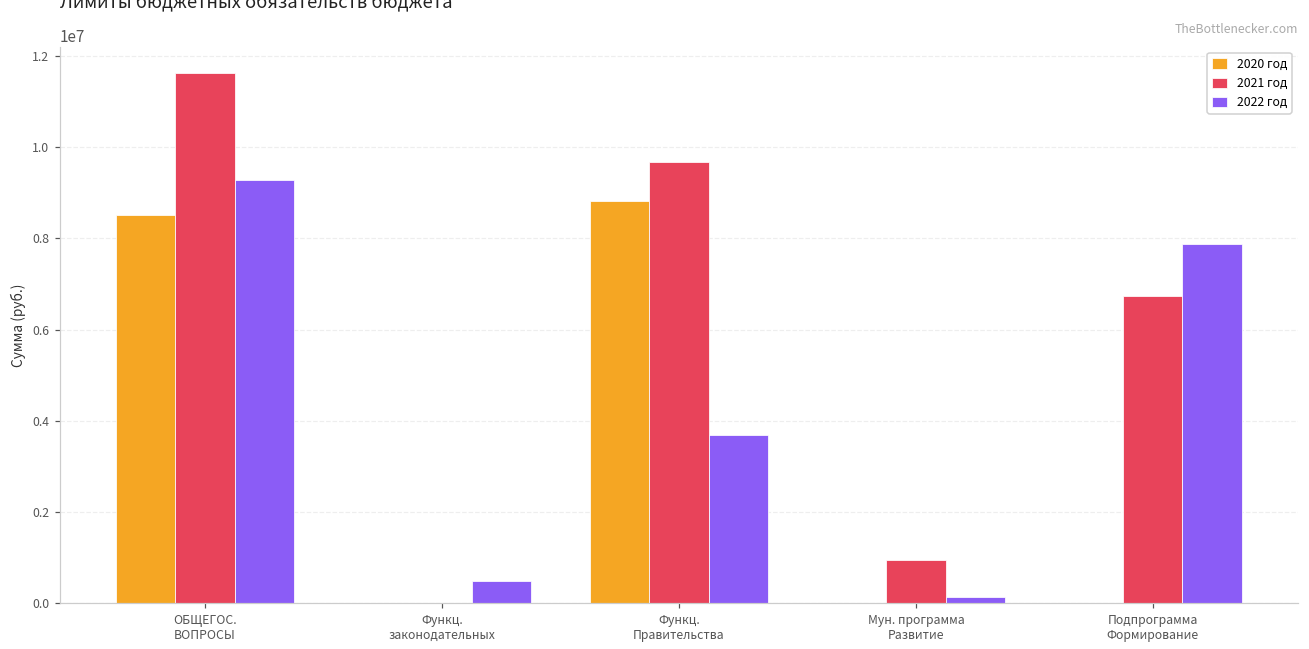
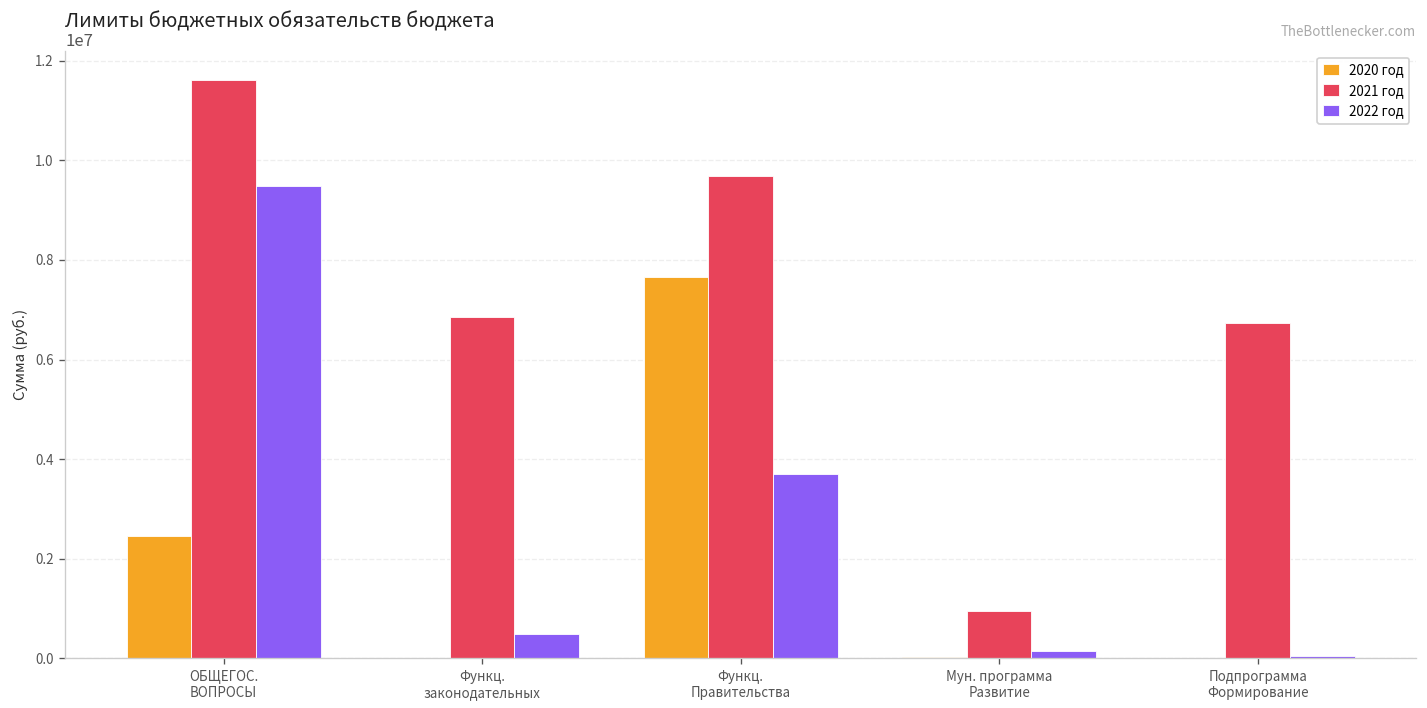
2020 год, ОБЩЕГОС. ВОПРОСЫ: 8500000 -> 2400000
2022 год, ОБЩЕГОС. ВОПРОСЫ: 9300000 -> 9500000
2021 год, Функц. законодательных: 0 -> 6800000
2020 год, Функц. Правительства: 8800000 -> 7700000
2022 год, Подпрограмма Формирование: 7900000 -> 0
